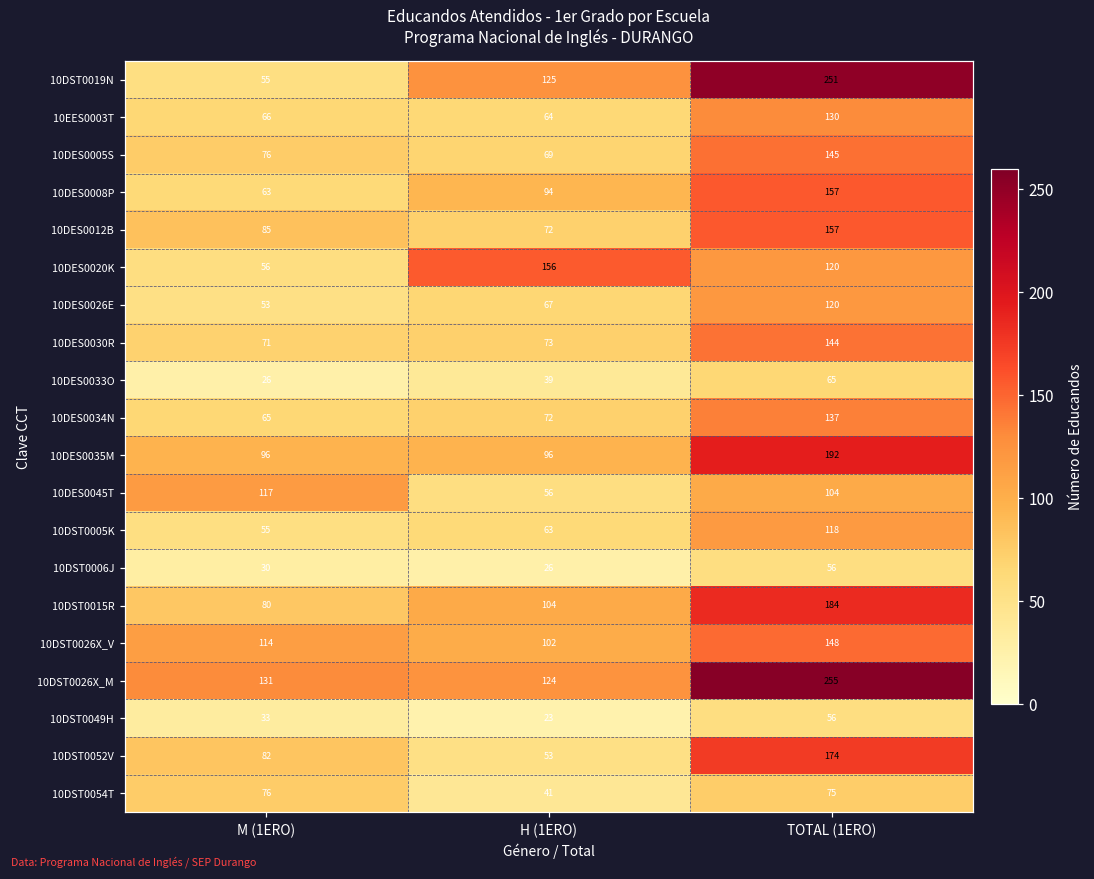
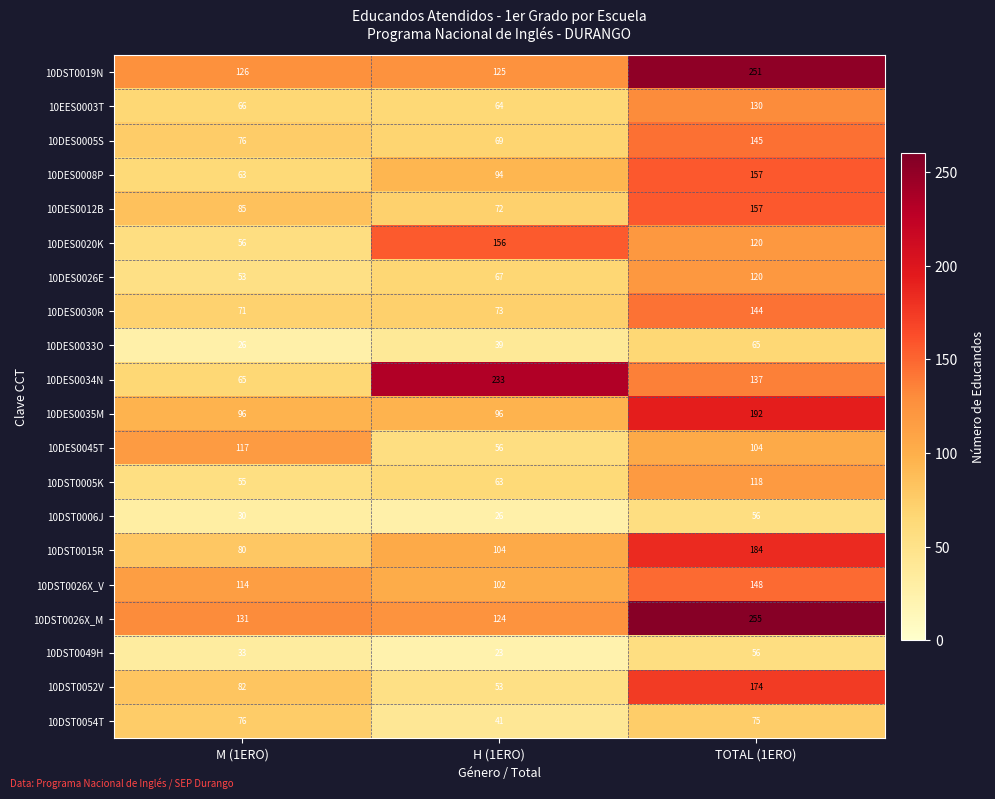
10DST0019N, M (1ERO): 55 -> 126
10DES0034N, H (1ERO): 72 -> 233
